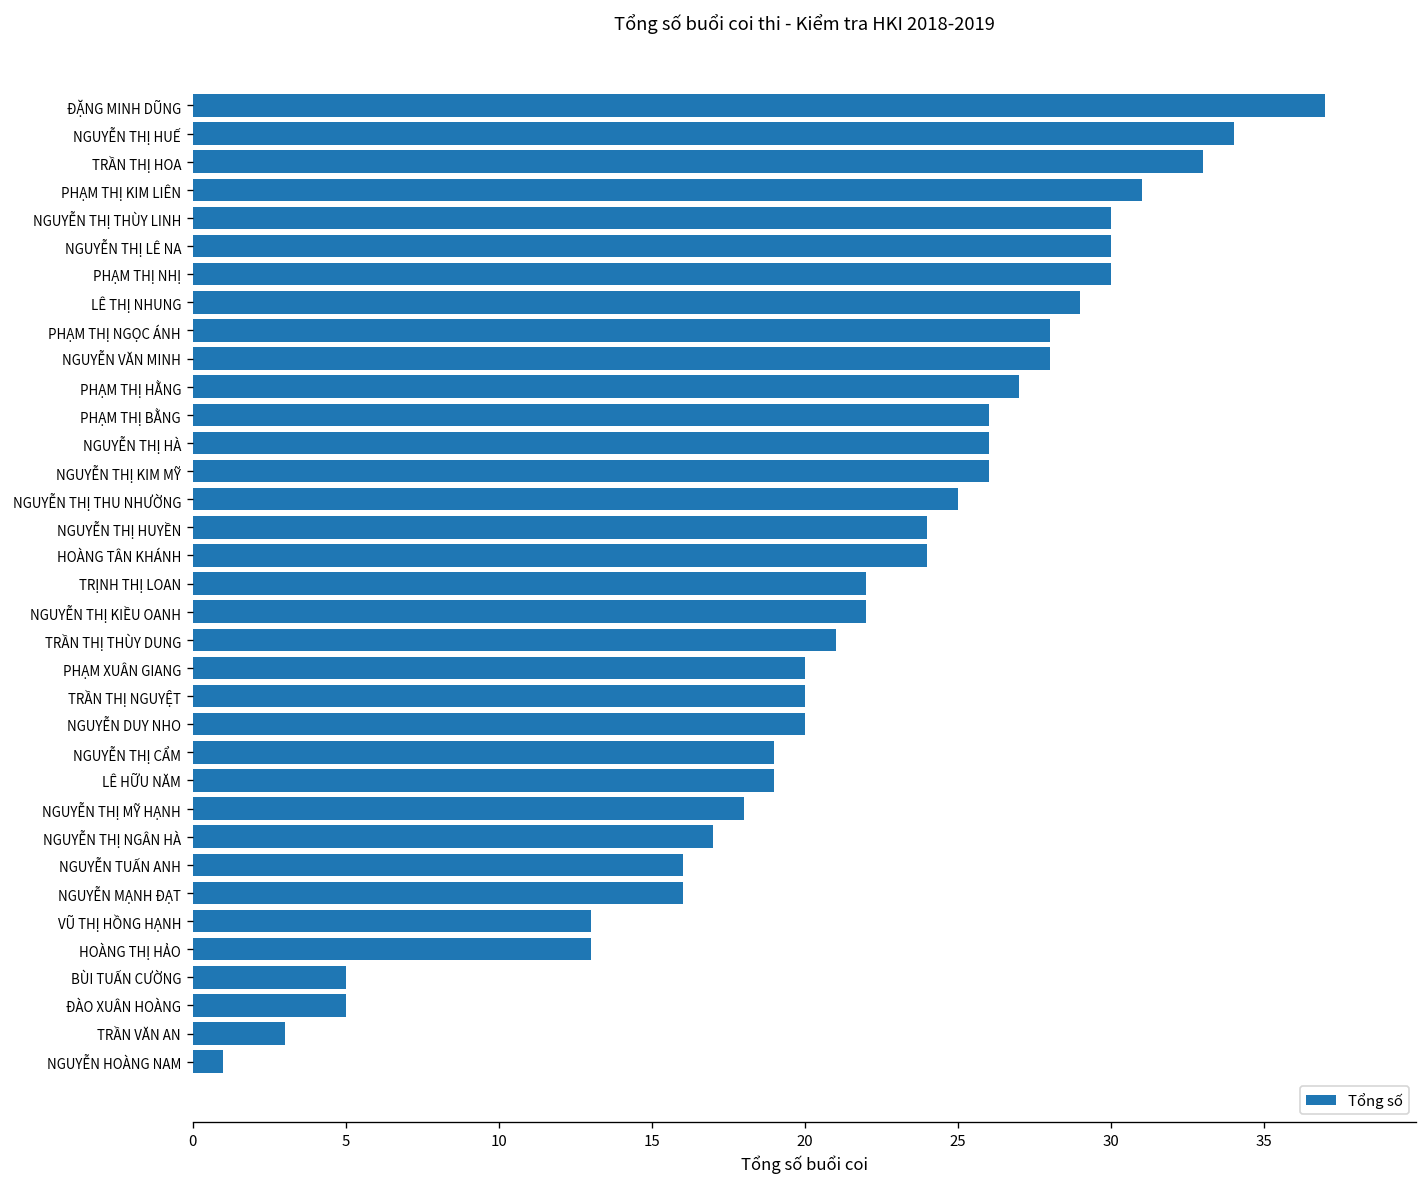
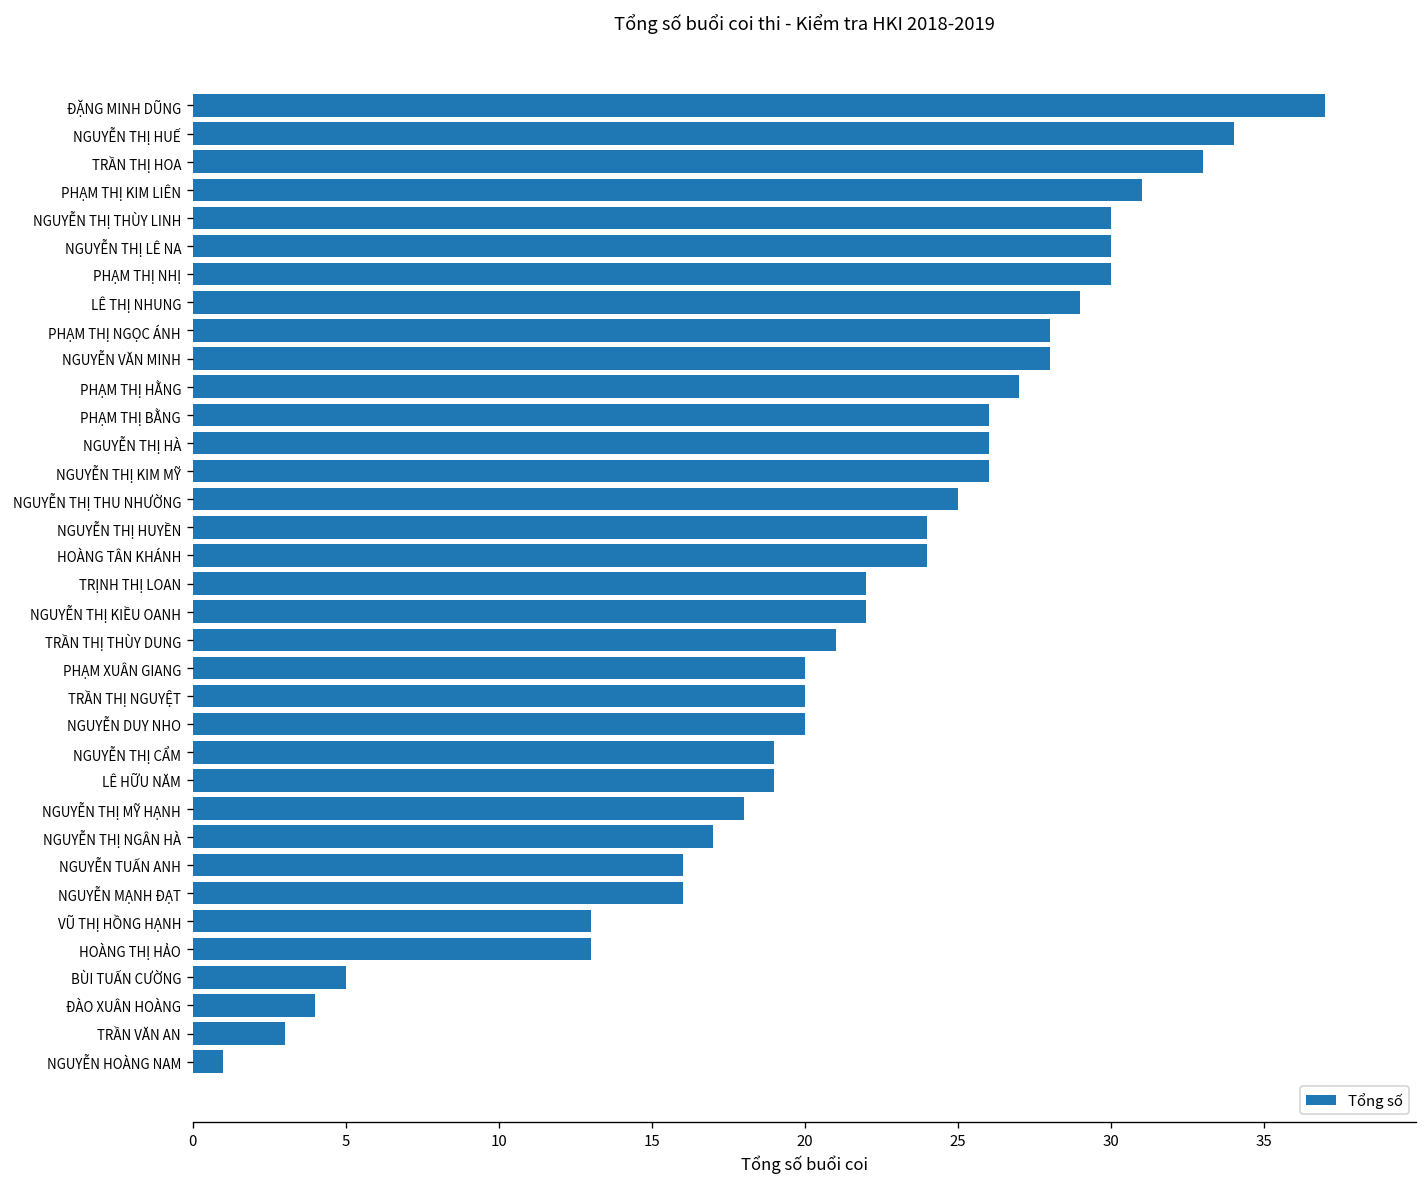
ĐÀO XUÂN HOÀNG: 5 -> 4
